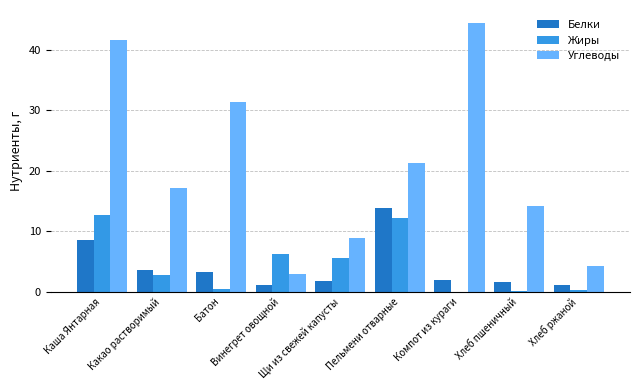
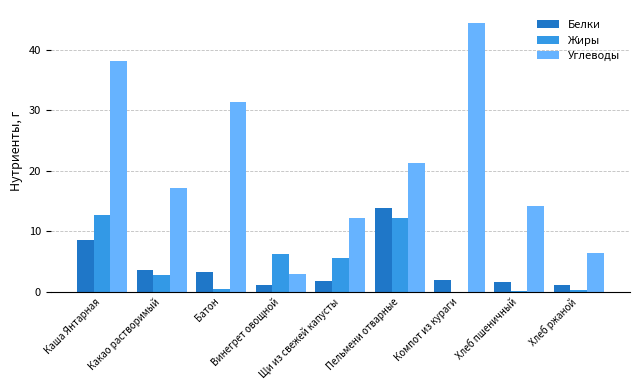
Углеводы, Каша Янтарная: 42 -> 38
Углеводы, Щи из свежей капусты: 9 -> 12
Углеводы, Хлеб ржаной: 4 -> 6
